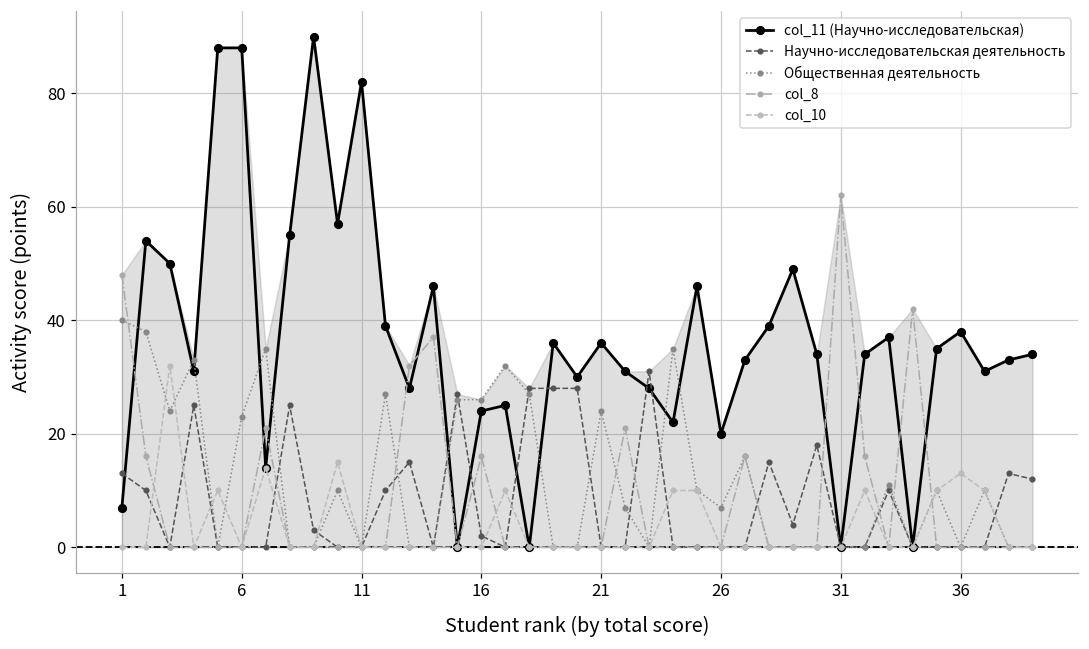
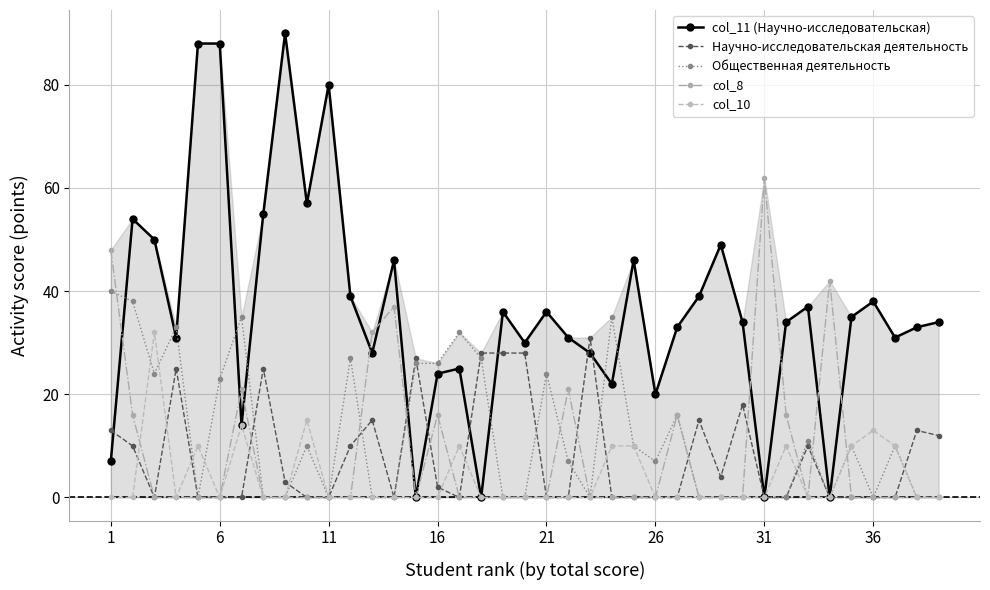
col_11 (Научно-исследовательская), 11: 82 -> 80
